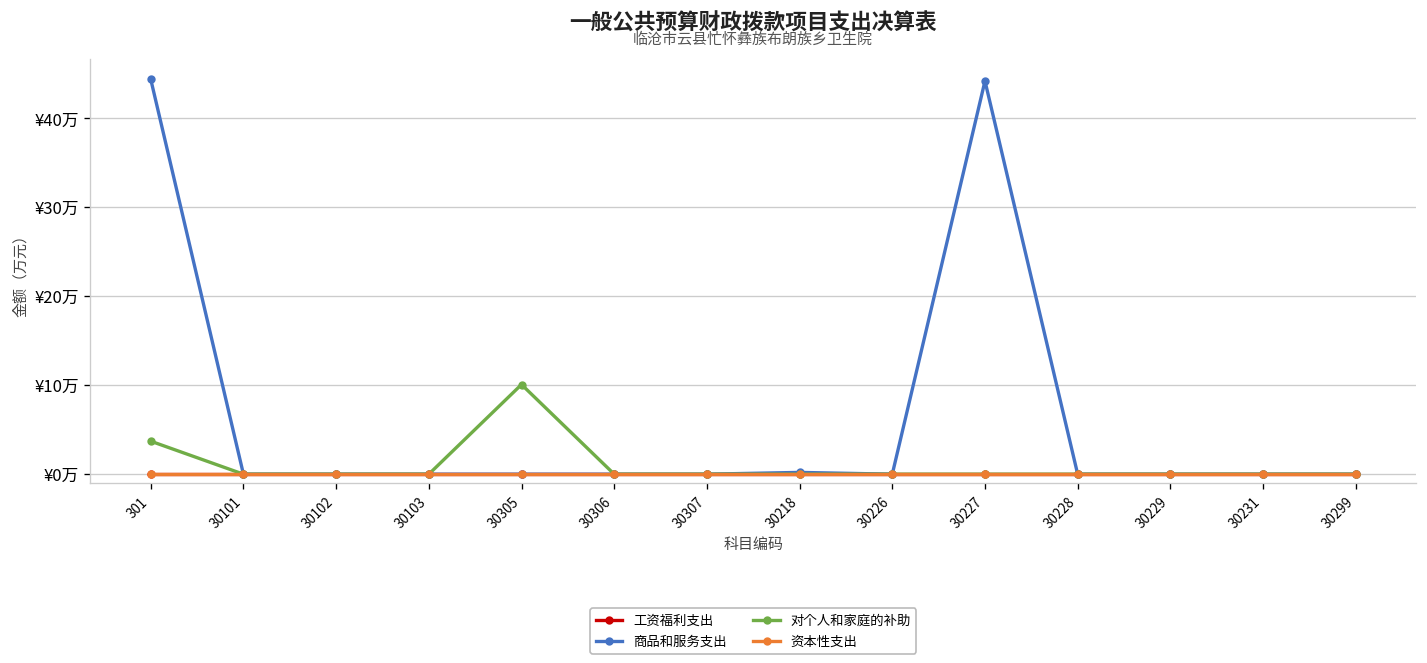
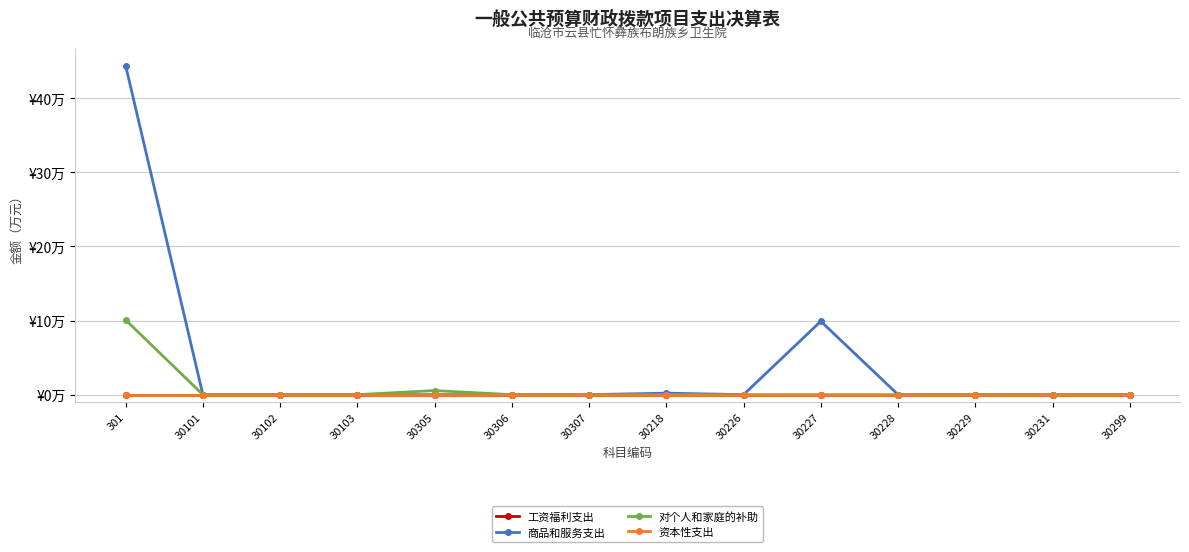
对个人和家庭的补助, 301: ¥4万 -> ¥10万
对个人和家庭的补助, 30305: ¥10万 -> ¥1万
商品和服务支出, 30227: ¥44万 -> ¥10万
